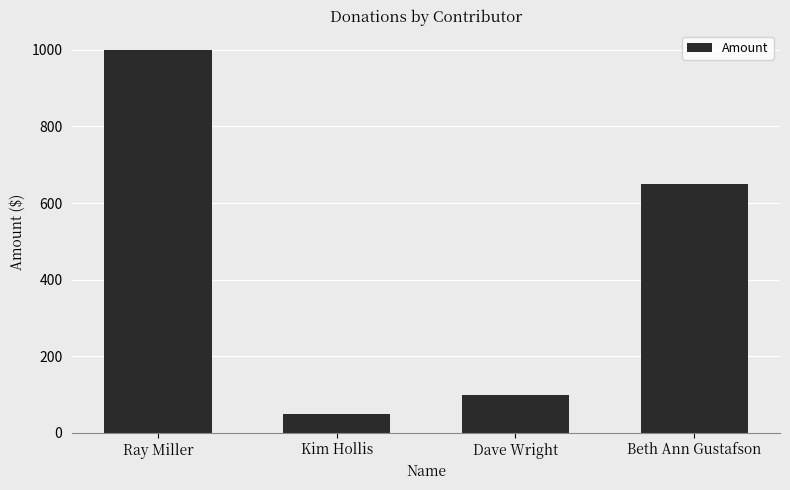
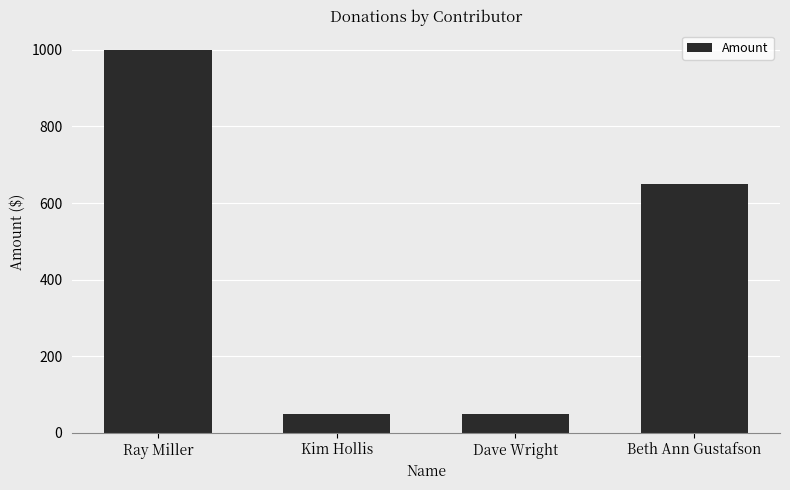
Dave Wright: 100 -> 50
